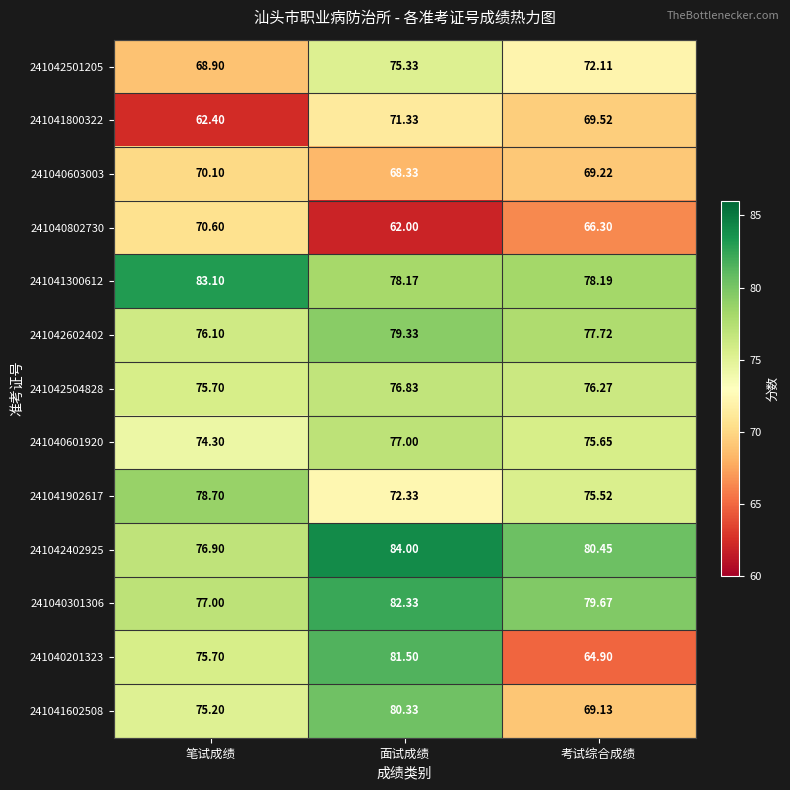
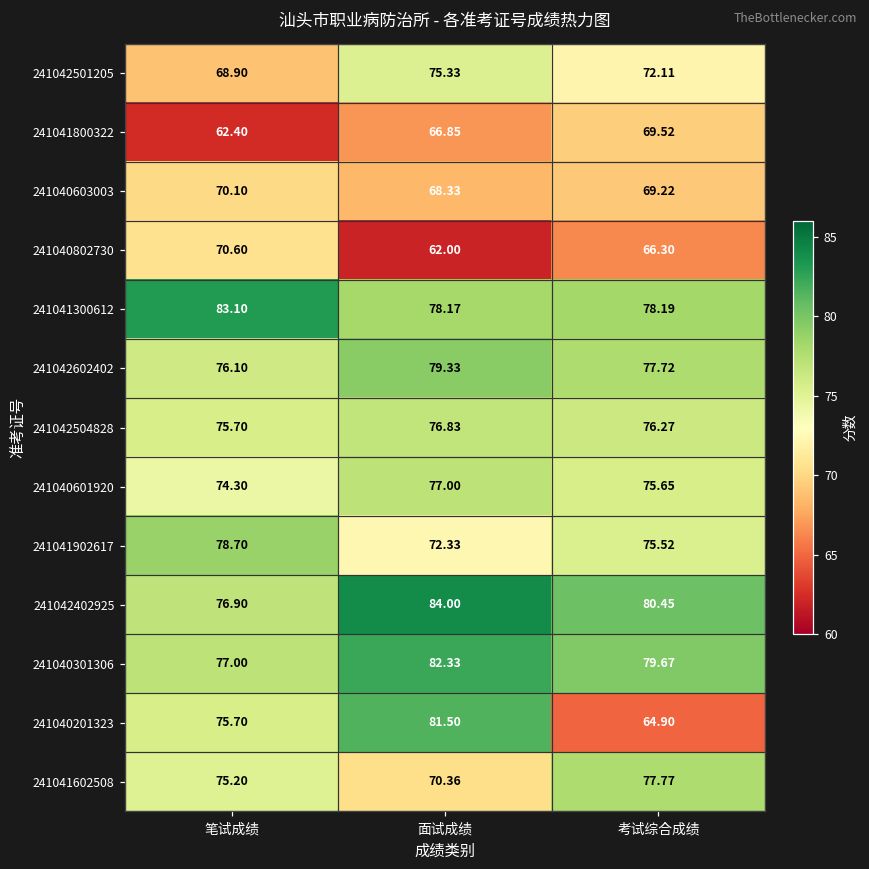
241041800322, 面试成绩: 71.33 -> 66.85
241041602508, 面试成绩: 80.33 -> 70.36
241041602508, 考试综合成绩: 69.13 -> 77.77
